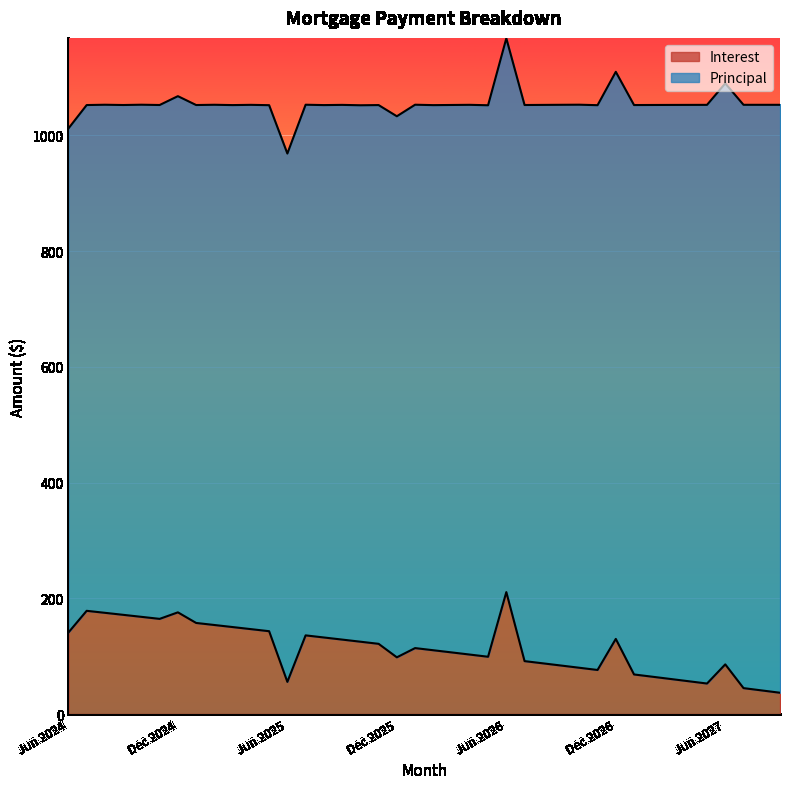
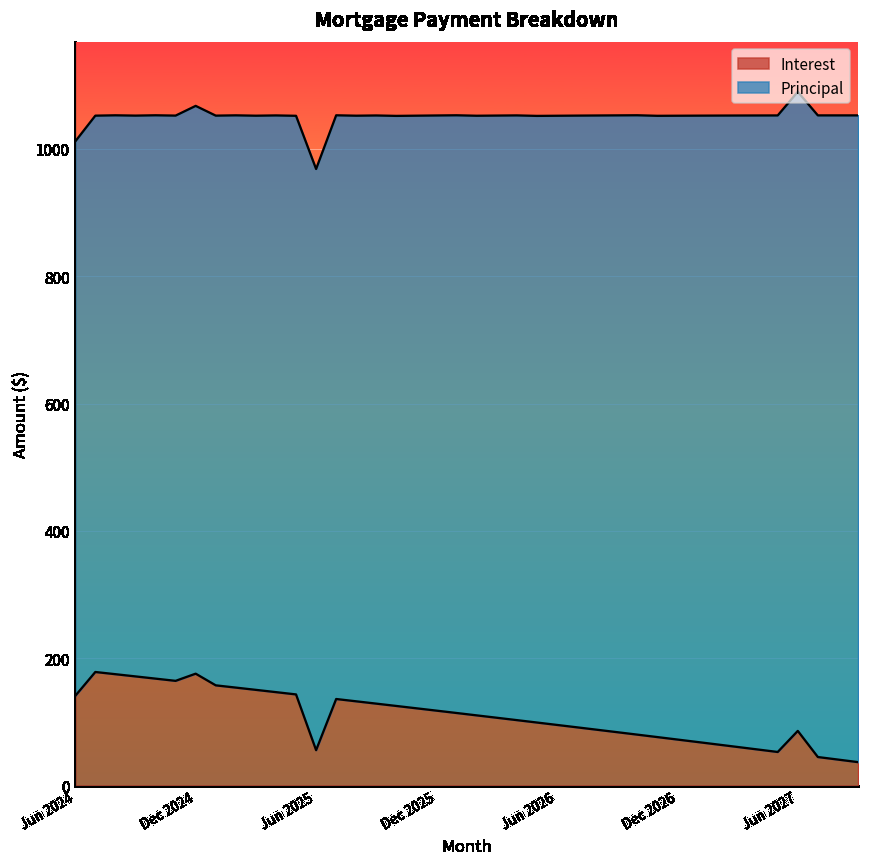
Interest, Dec 2025: 100 -> 120
Interest, Jun 2026: 210 -> 100
Interest, Dec 2026: 130 -> 70
